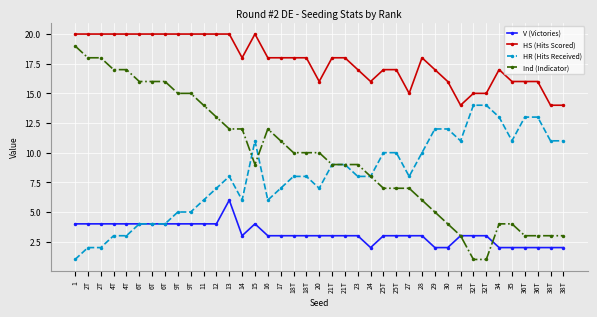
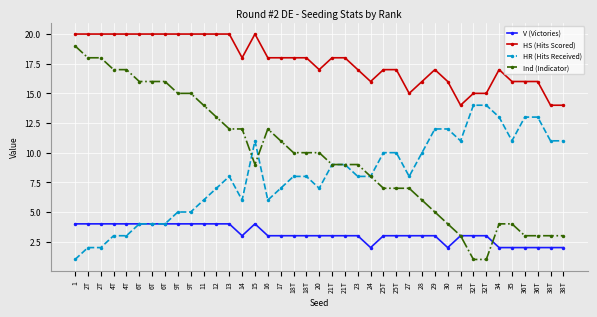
V (Victories), 13: 6 -> 4
HS (Hits Scored), 20: 16 -> 17
HS (Hits Scored), 28: 18 -> 16
V (Victories), 29: 2 -> 3
